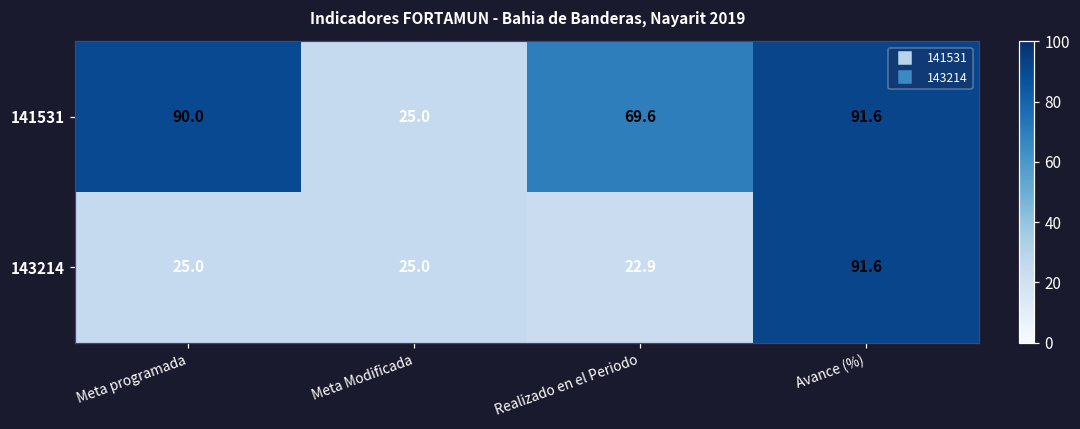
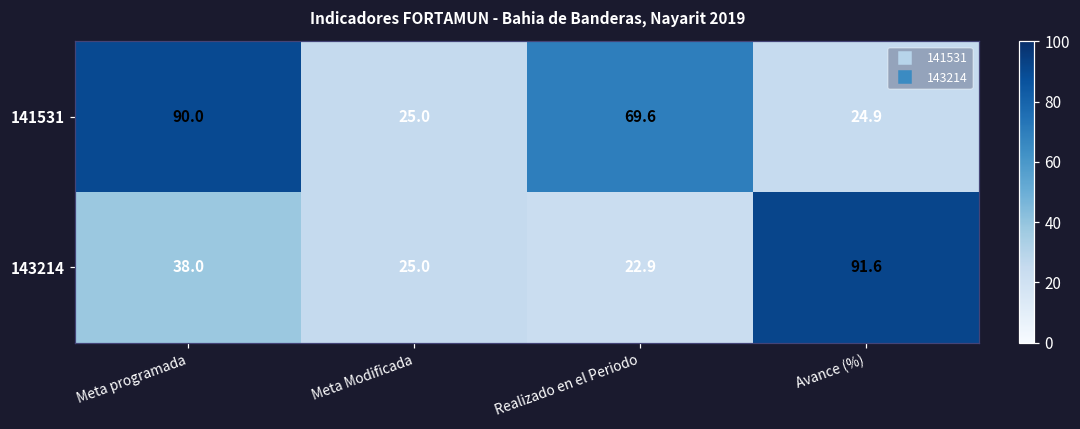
141531, Avance (%): 91.6 -> 24.9
143214, Meta programada: 25.0 -> 38.0
